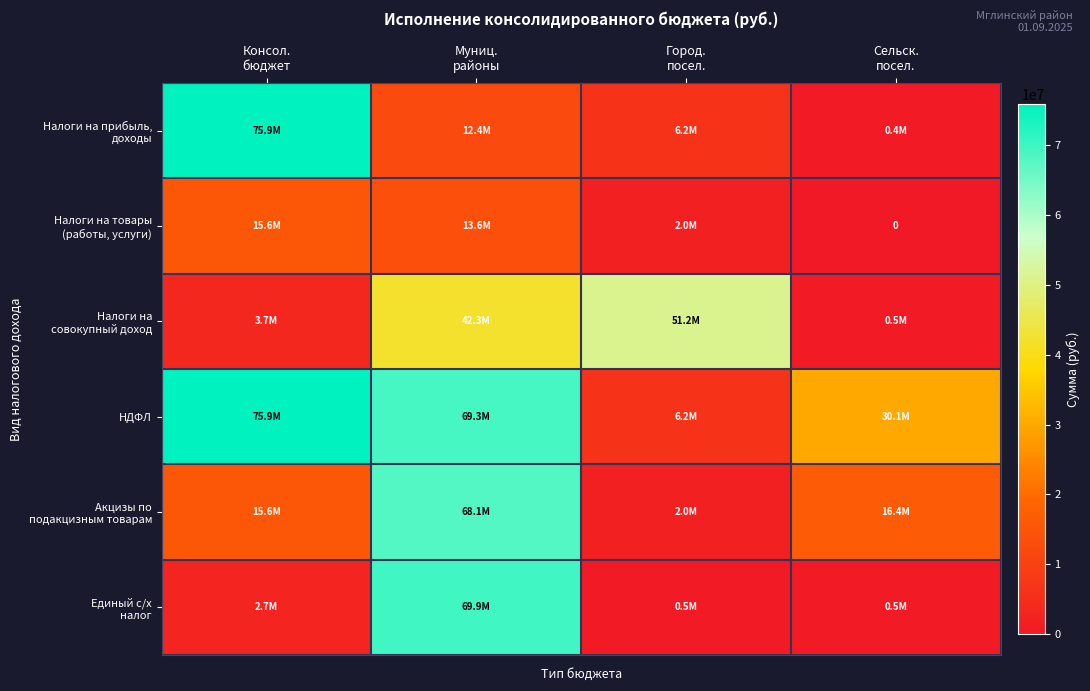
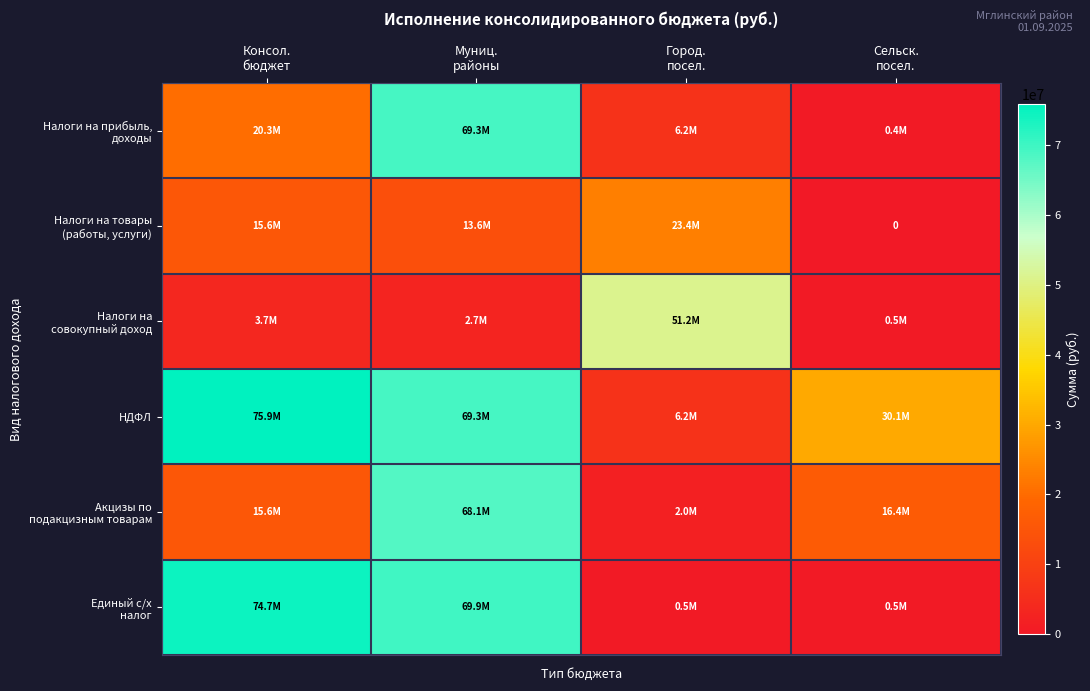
Налоги на прибыль, доходы, Консол. бюджет: 75.9M -> 20.3M
Налоги на прибыль, доходы, Муниц. районы: 12.4M -> 69.3M
Налоги на товары (работы, услуги), Город. посел.: 2.0M -> 23.4M
Налоги на совокупный доход, Муниц. районы: 42.3M -> 2.7M
Единый с/х налог, Консол. бюджет: 2.7M -> 74.7M
